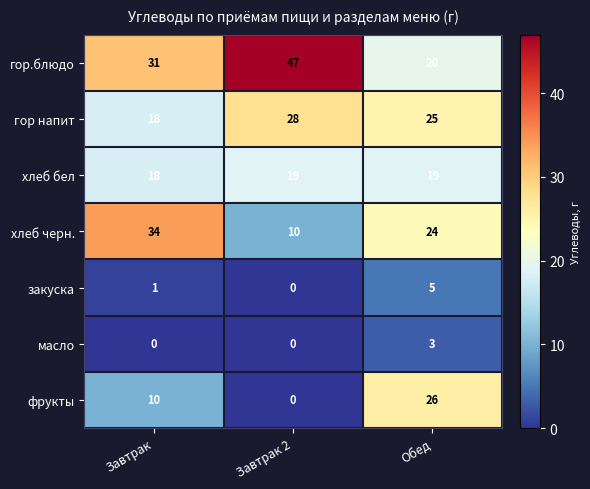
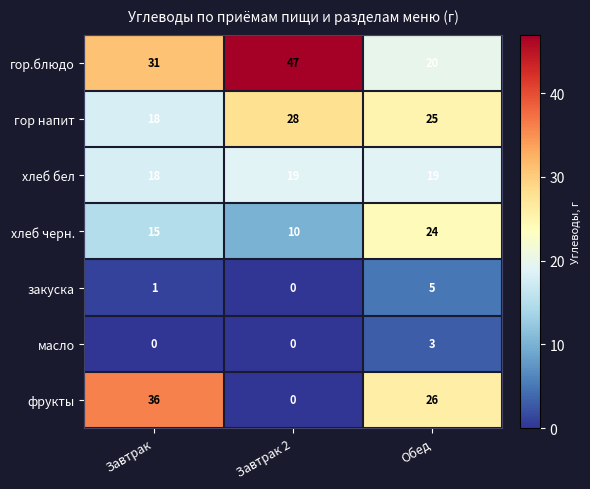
хлеб черн., Завтрак: 34 -> 15
фрукты, Завтрак: 10 -> 36
